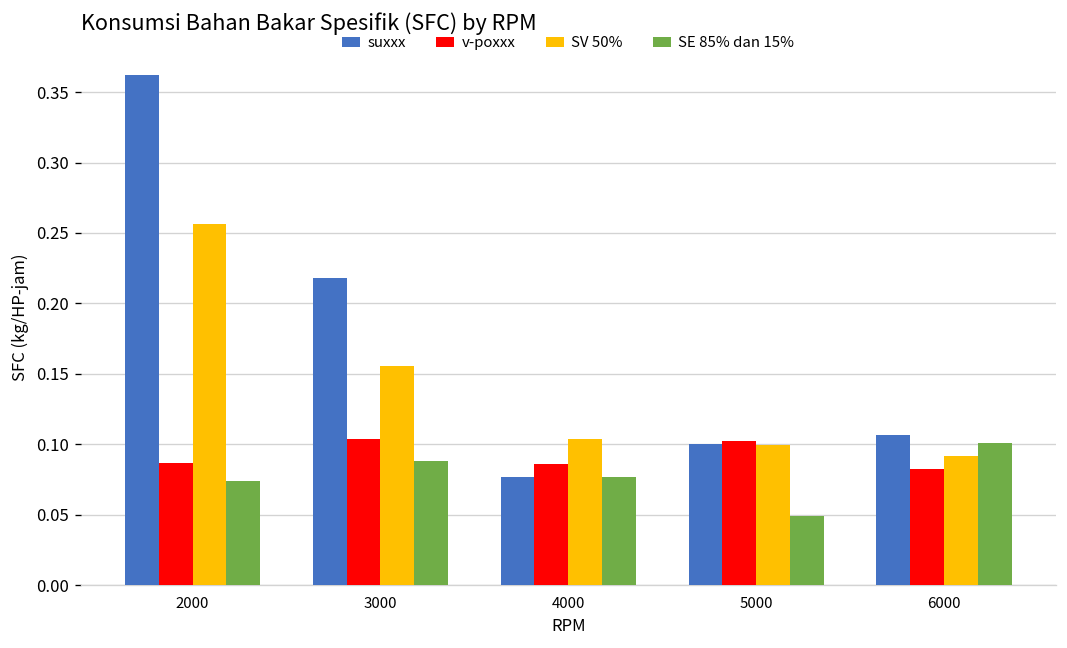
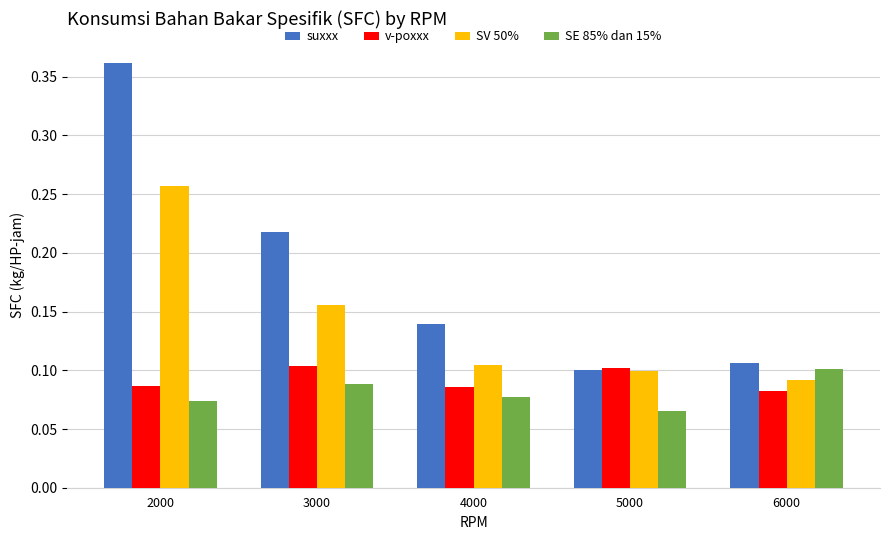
suxxx, 4000: 0.077 -> 0.139
SE 85% dan 15%, 5000: 0.049 -> 0.065
